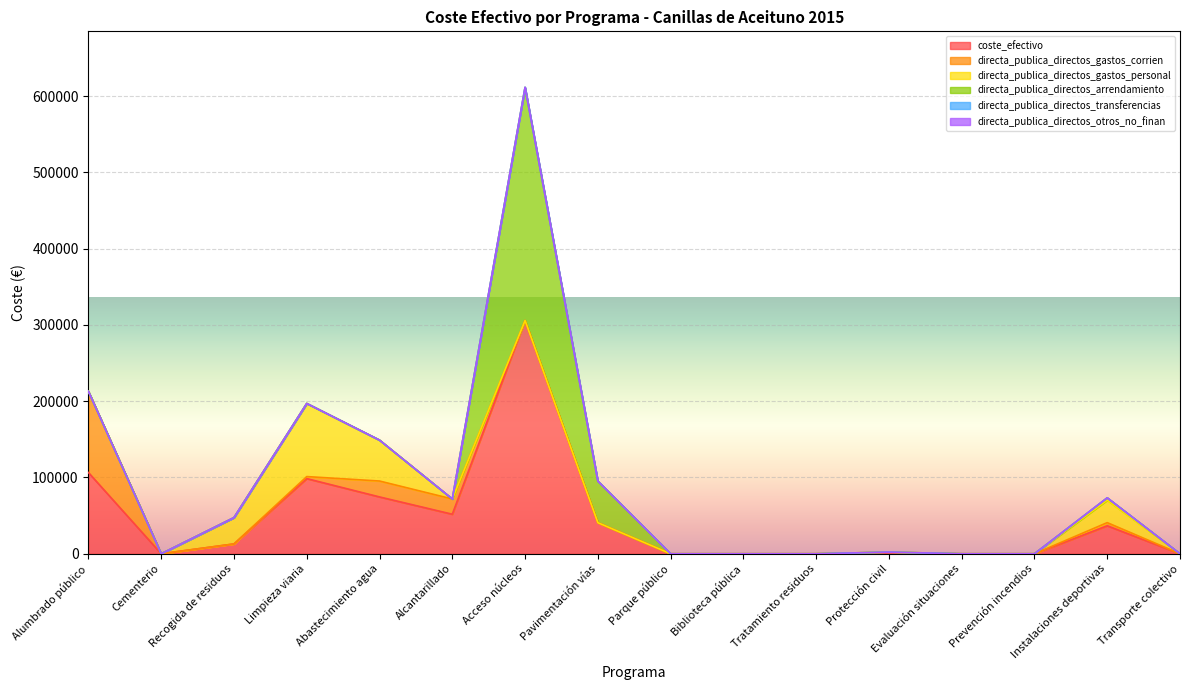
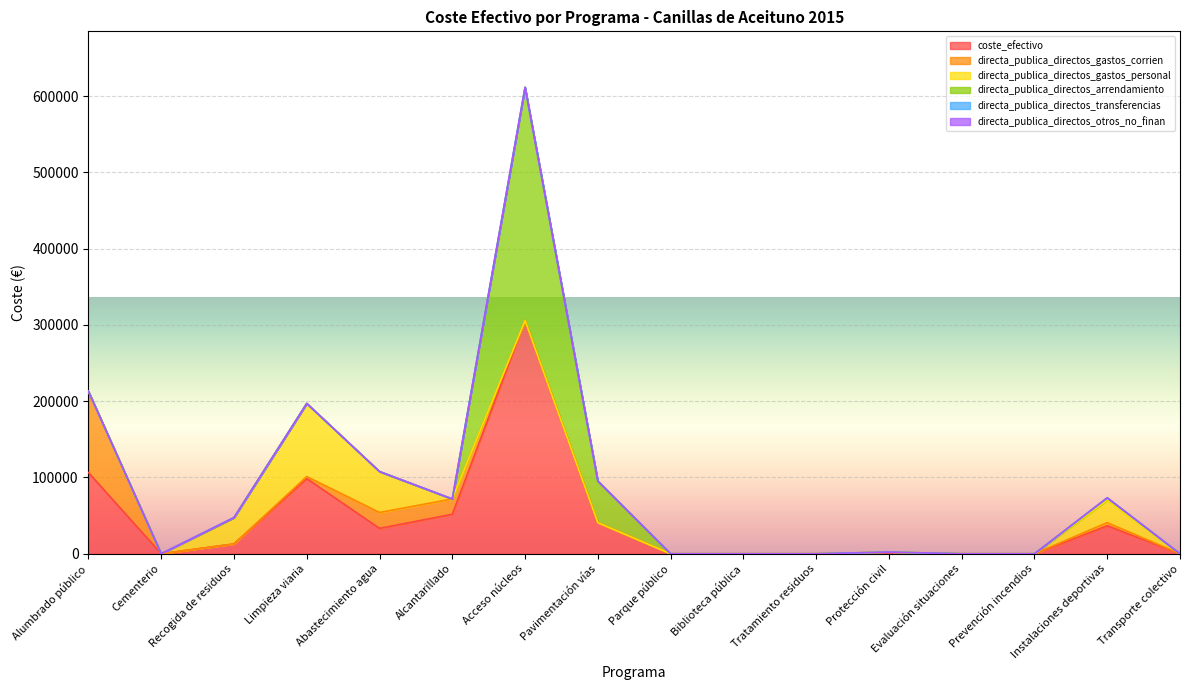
coste_efectivo, Abastecimiento agua: 70000 -> 30000
